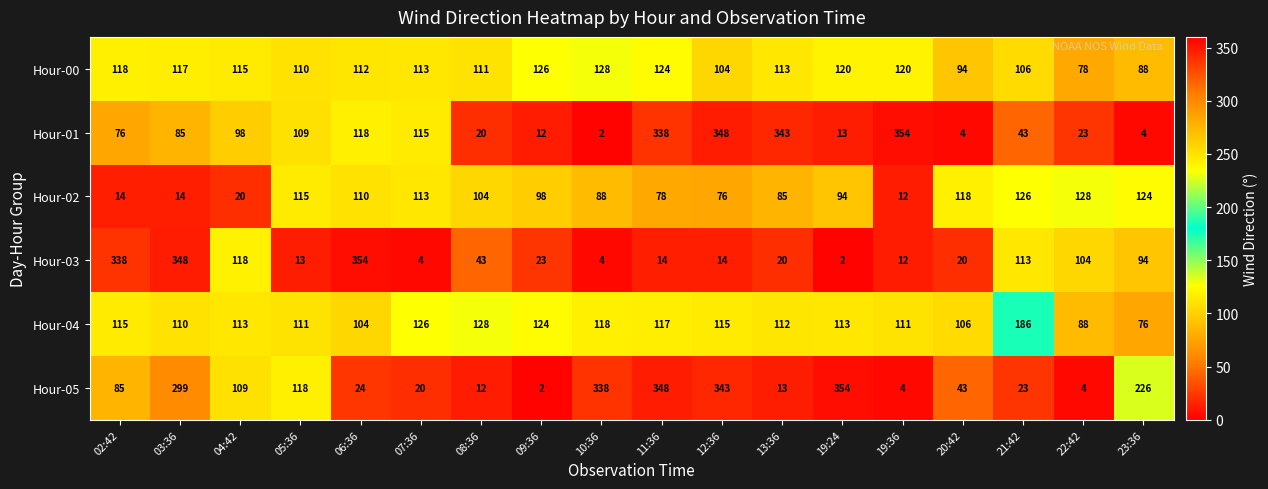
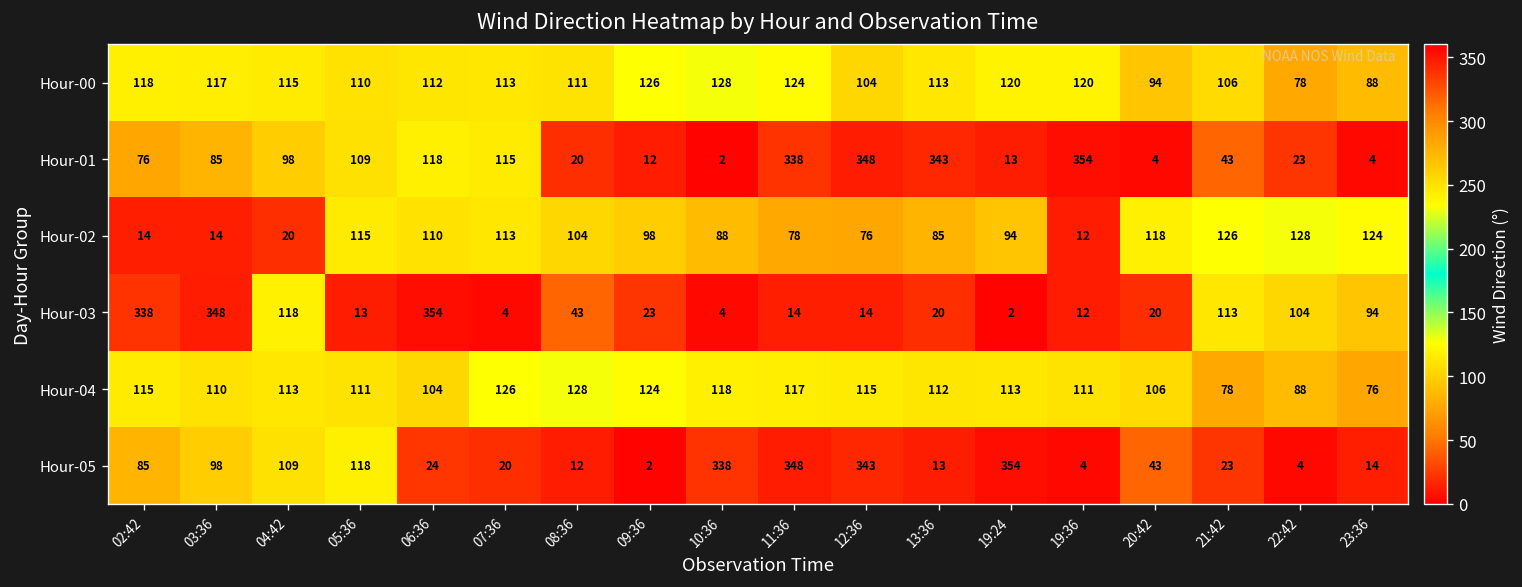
Hour-04, 21:42: 186 -> 78
Hour-05, 03:36: 299 -> 98
Hour-05, 23:36: 226 -> 14
